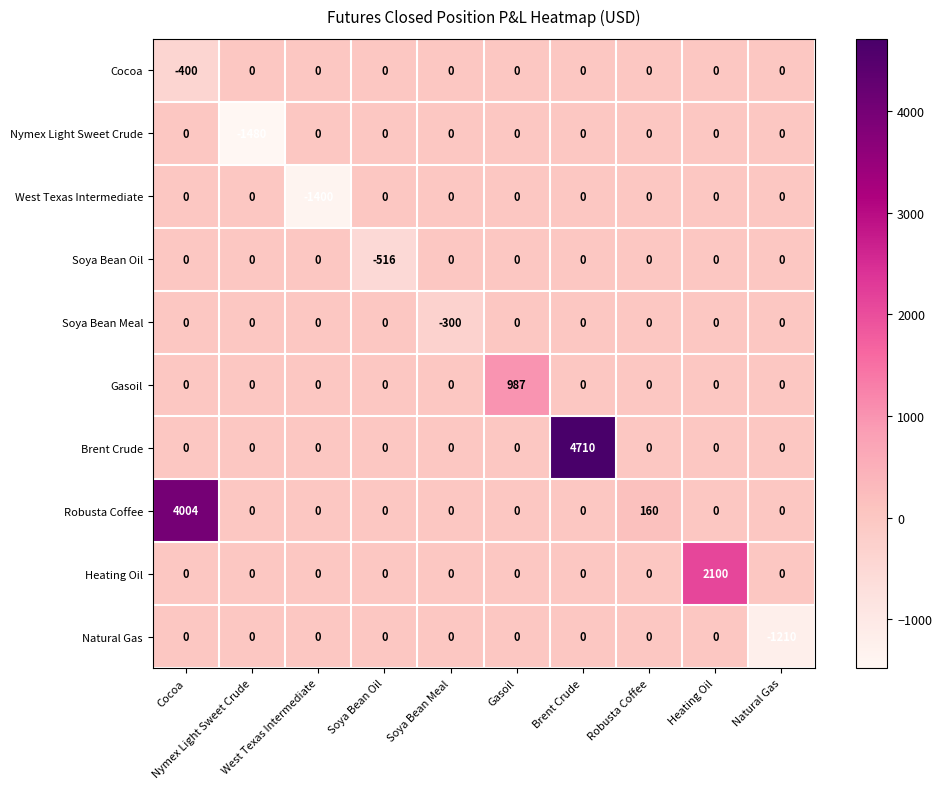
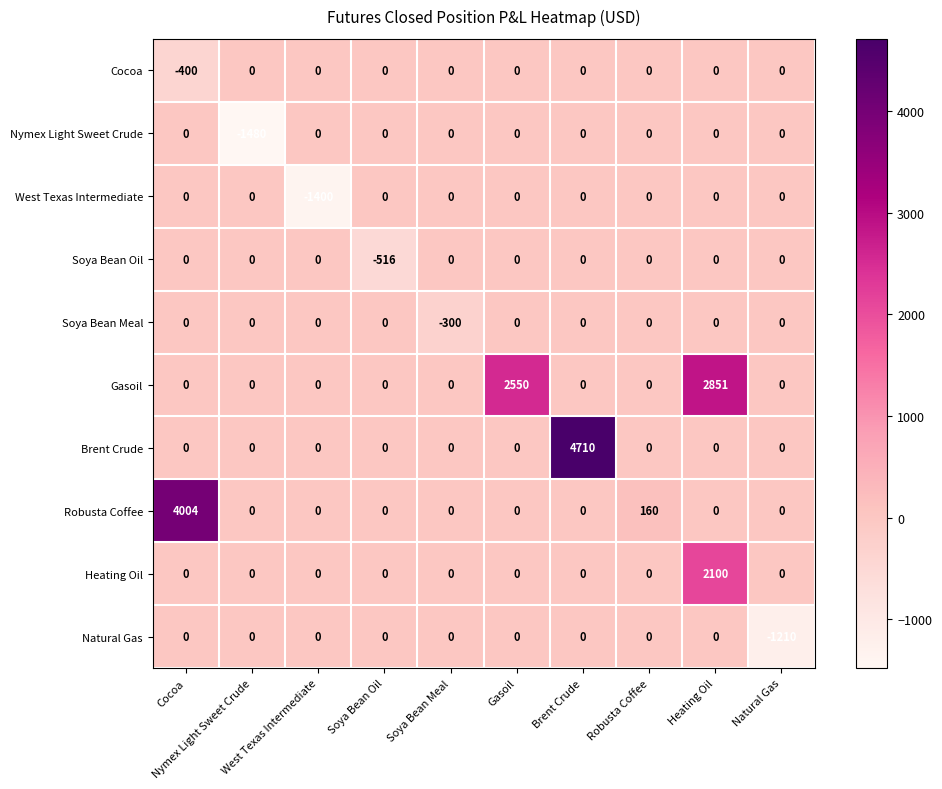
Gasoil, Gasoil: 987 -> 2550
Gasoil, Heating Oil: 0 -> 2851
